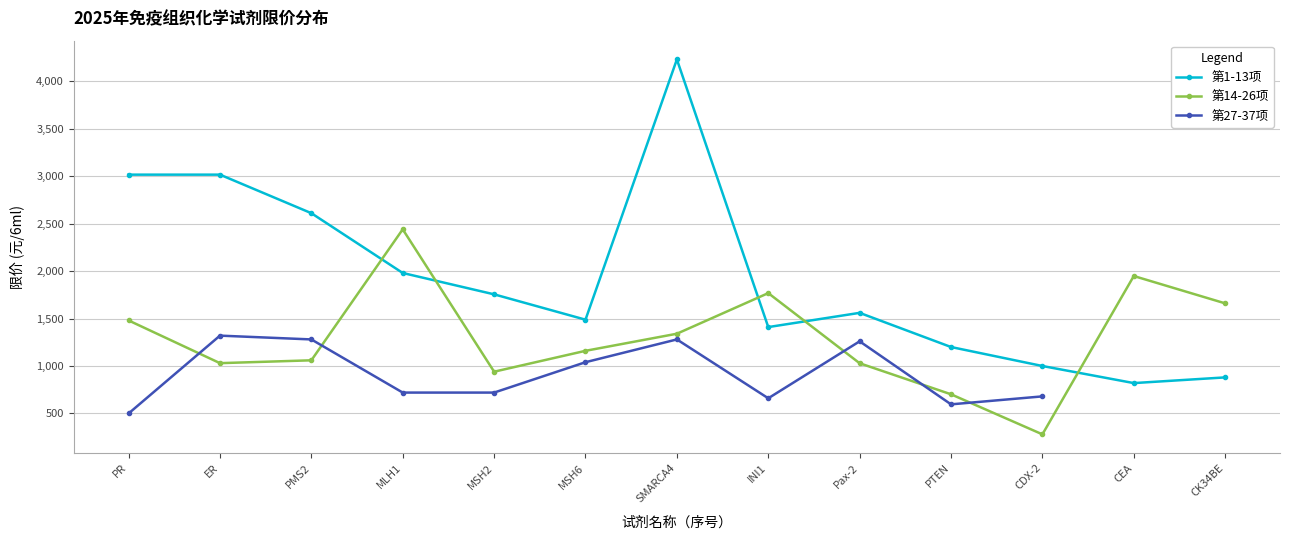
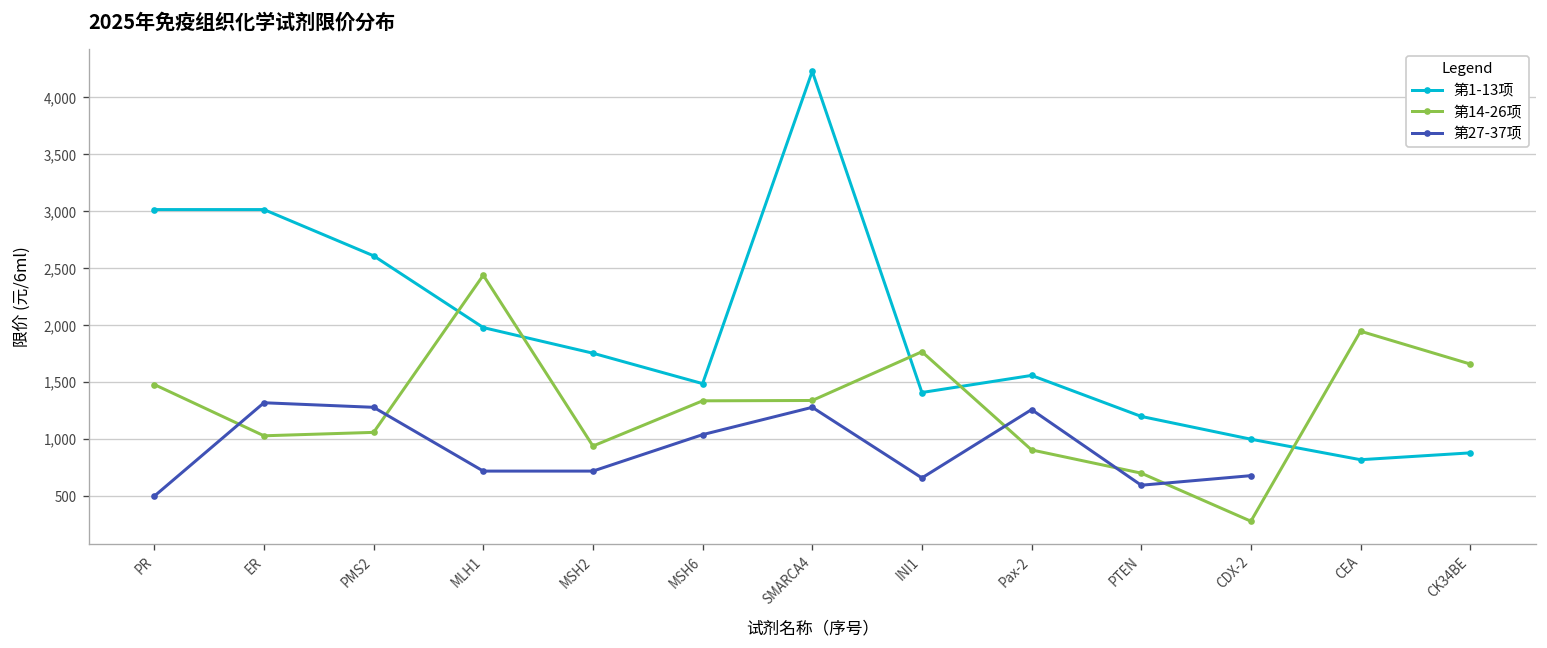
第14-26项, MSH6: 1,200 -> 1,300
第14-26项, Pax-2: 1,000 -> 900
